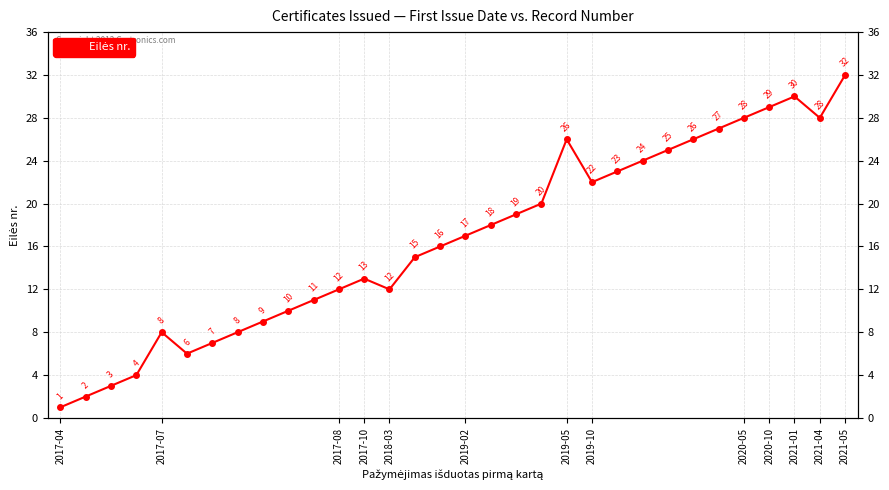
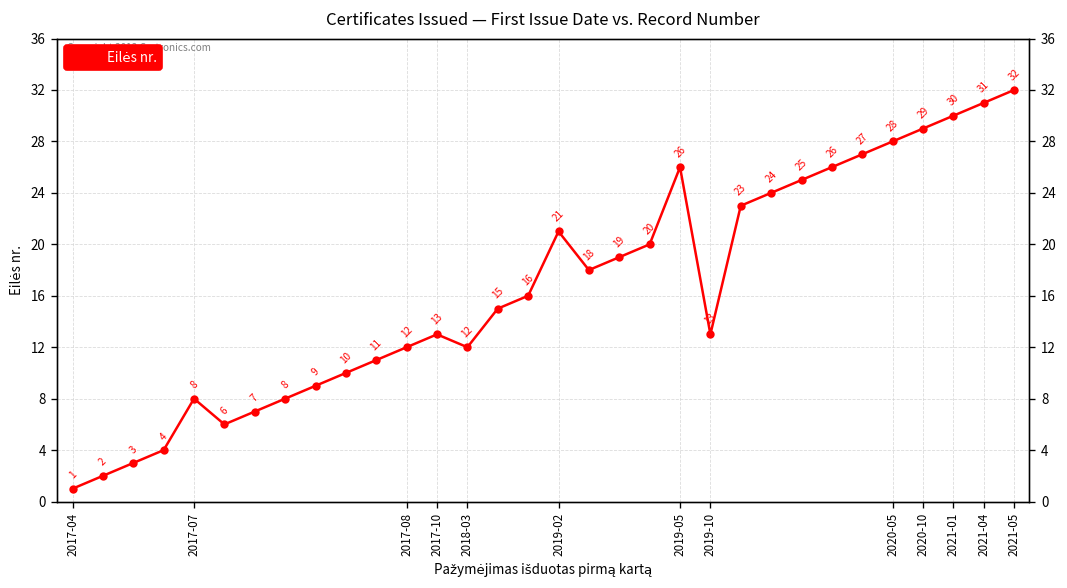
2019-02: 17 -> 21
2019-10: 22 -> 13
2021-04: 28 -> 31
